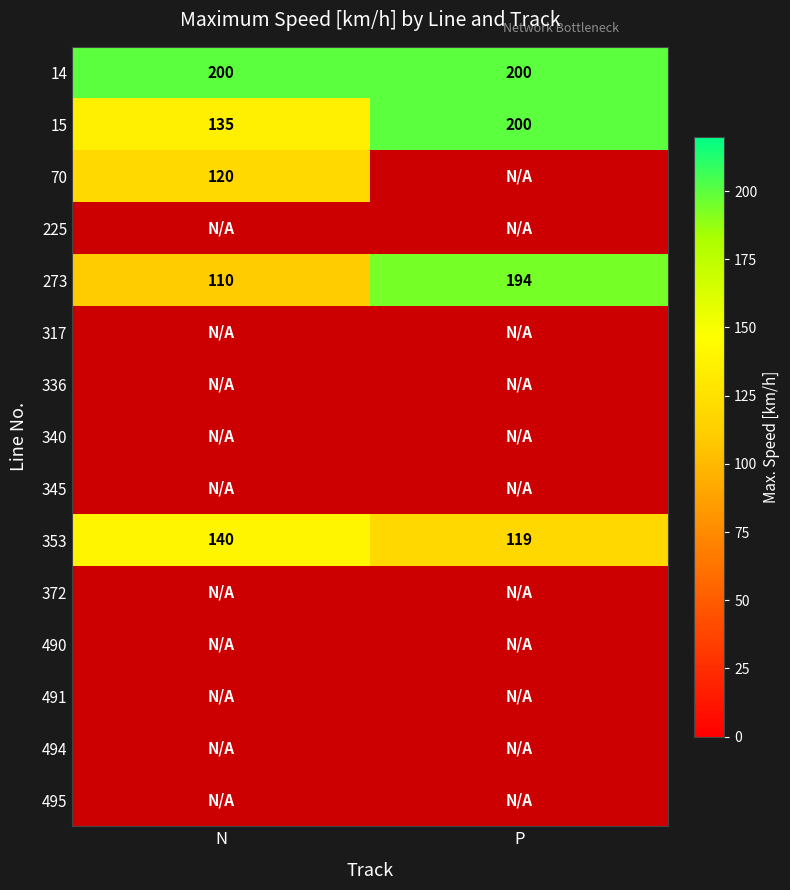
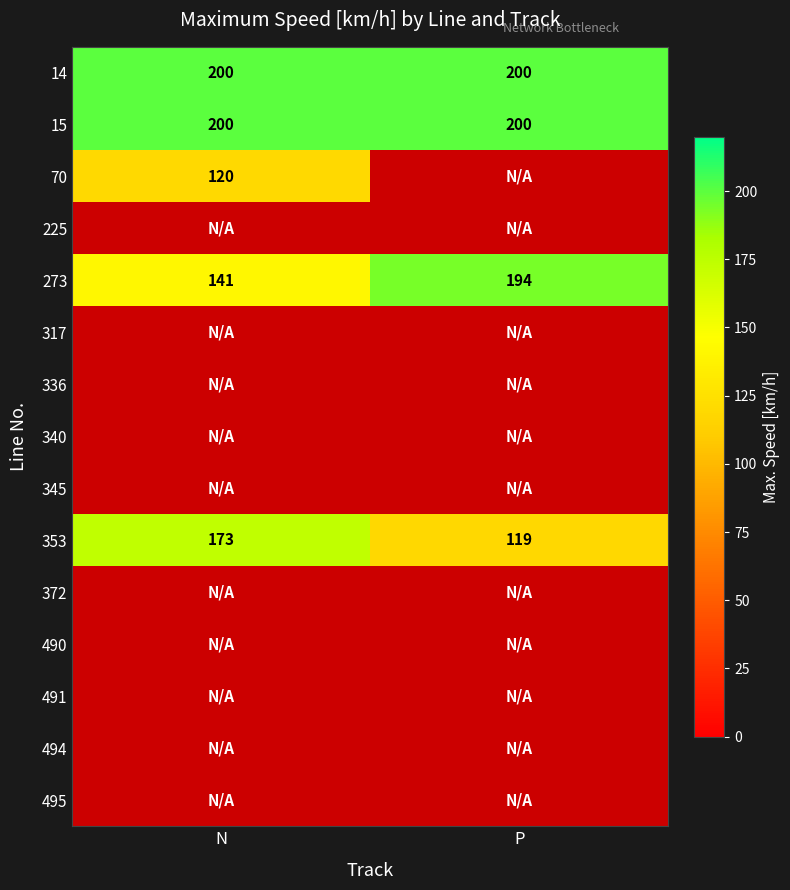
15, N: 135 -> 200
273, N: 110 -> 141
353, N: 140 -> 173
